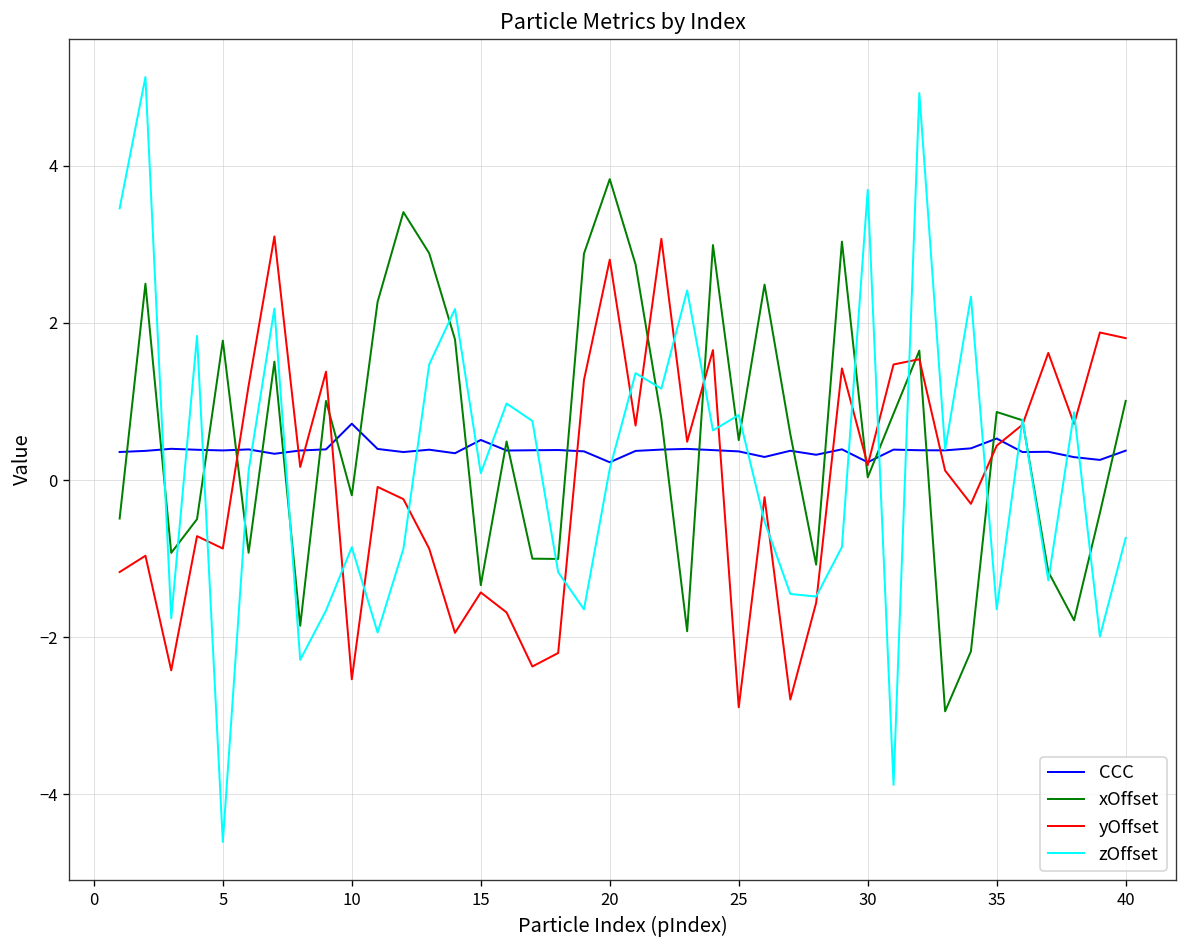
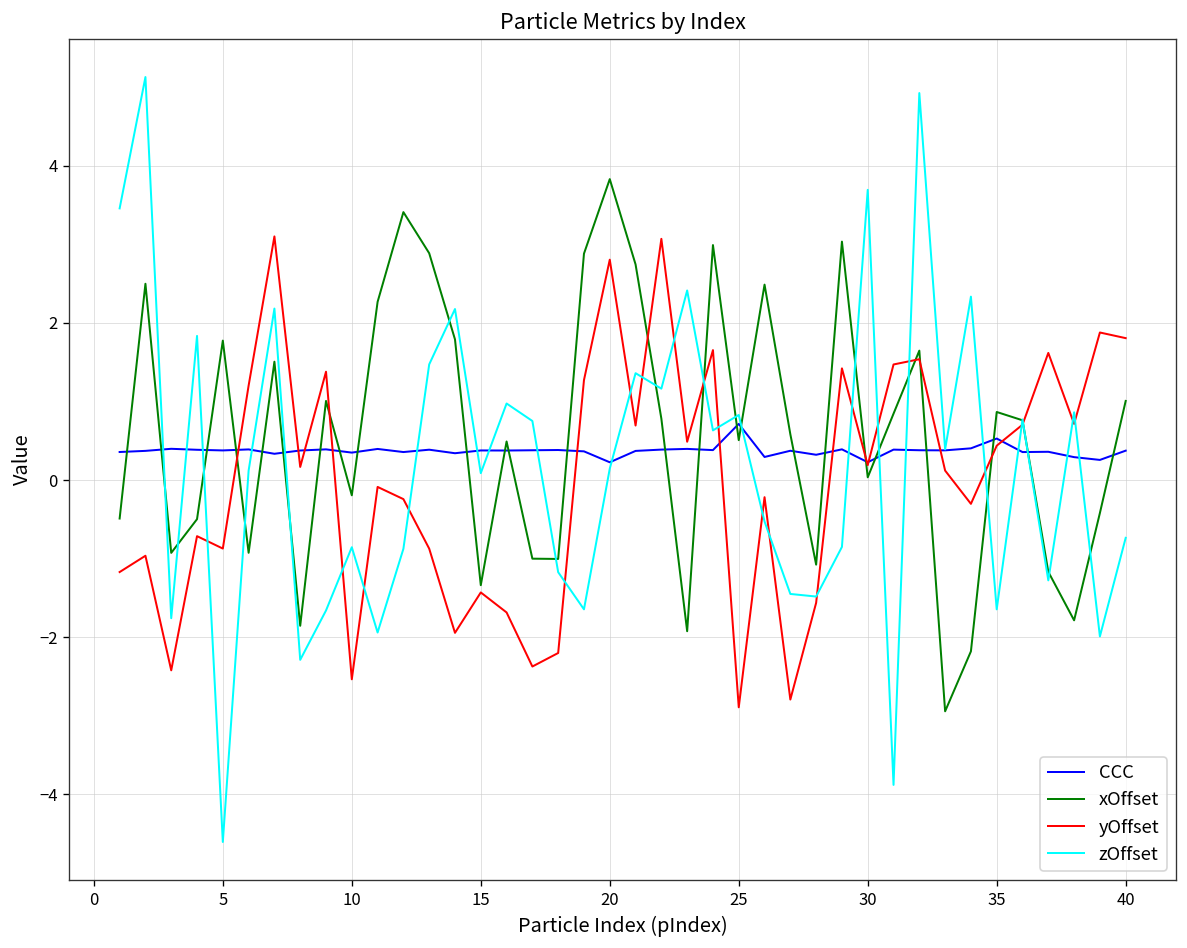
CCC, 10: 0.7 -> 0.3
CCC, 15: 0.5 -> 0.4
CCC, 25: 0.4 -> 0.7
